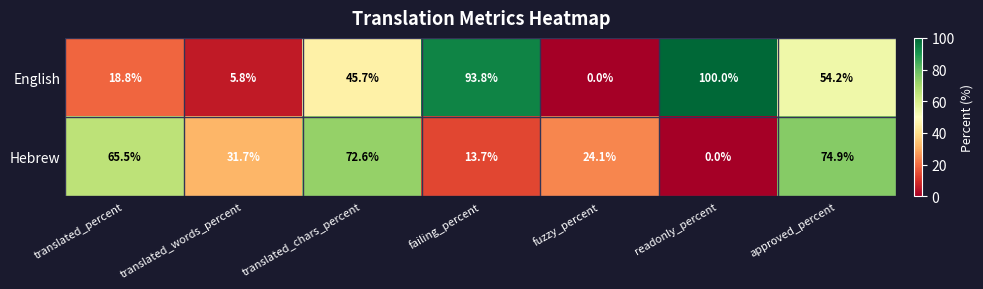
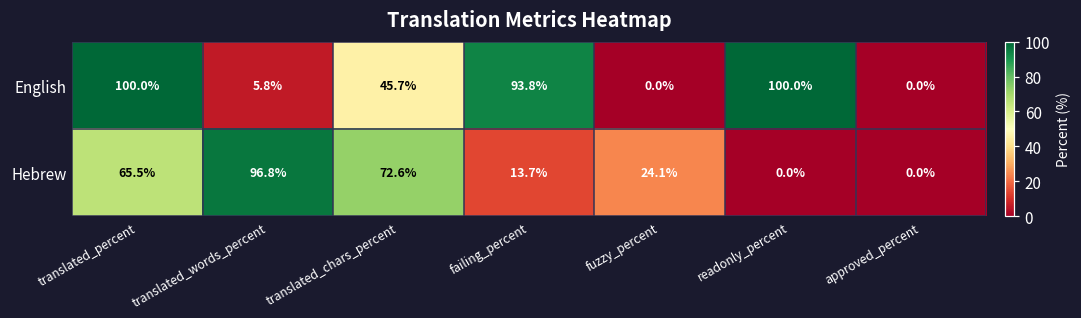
English, translated_percent: 18.8% -> 100.0%
English, approved_percent: 54.2% -> 0.0%
Hebrew, translated_words_percent: 31.7% -> 96.8%
Hebrew, approved_percent: 74.9% -> 0.0%
